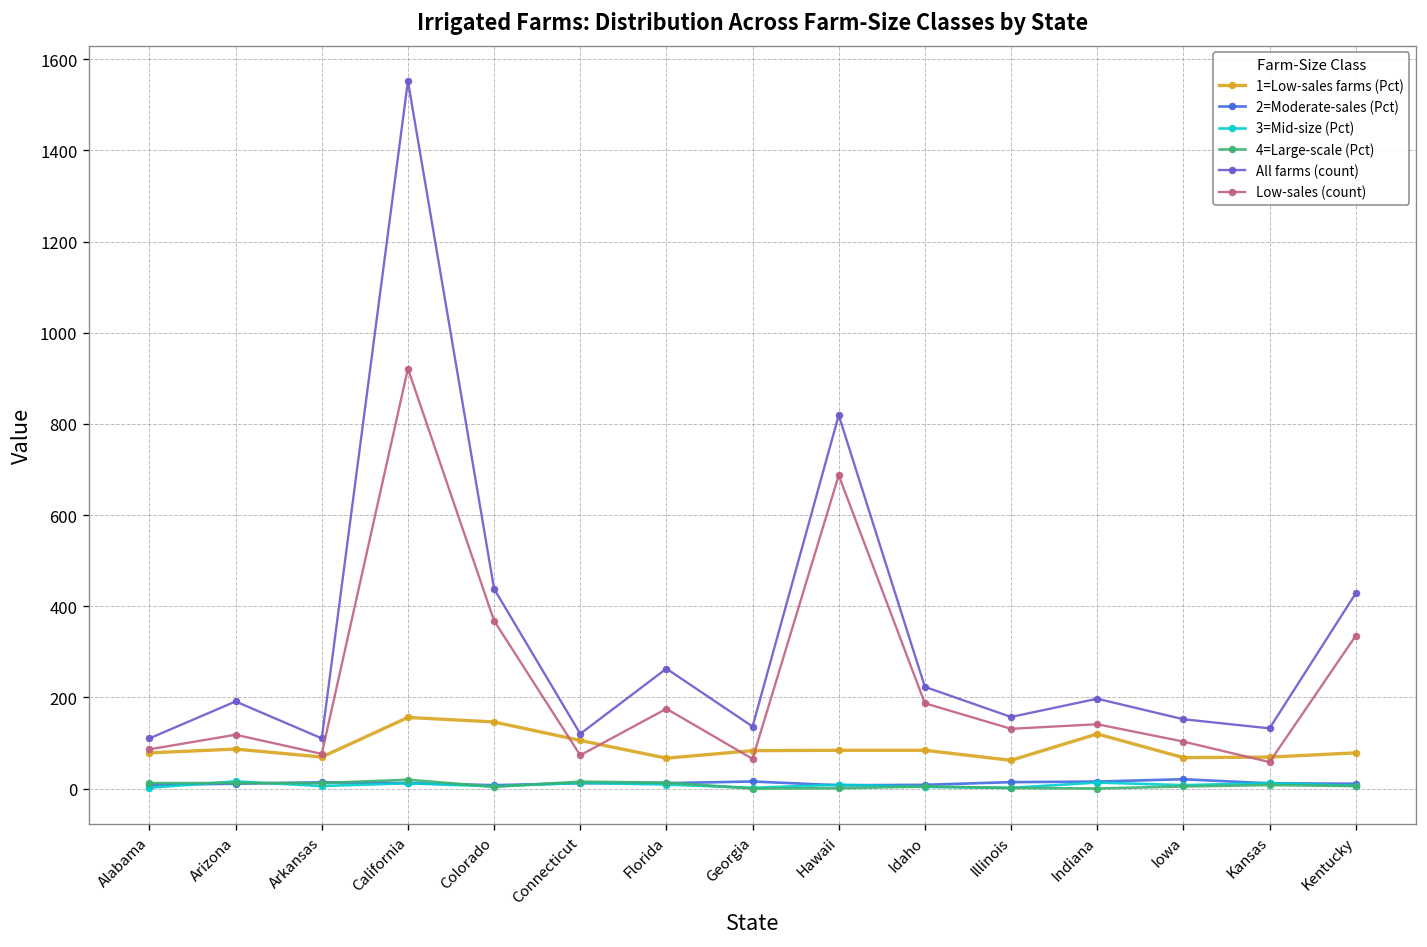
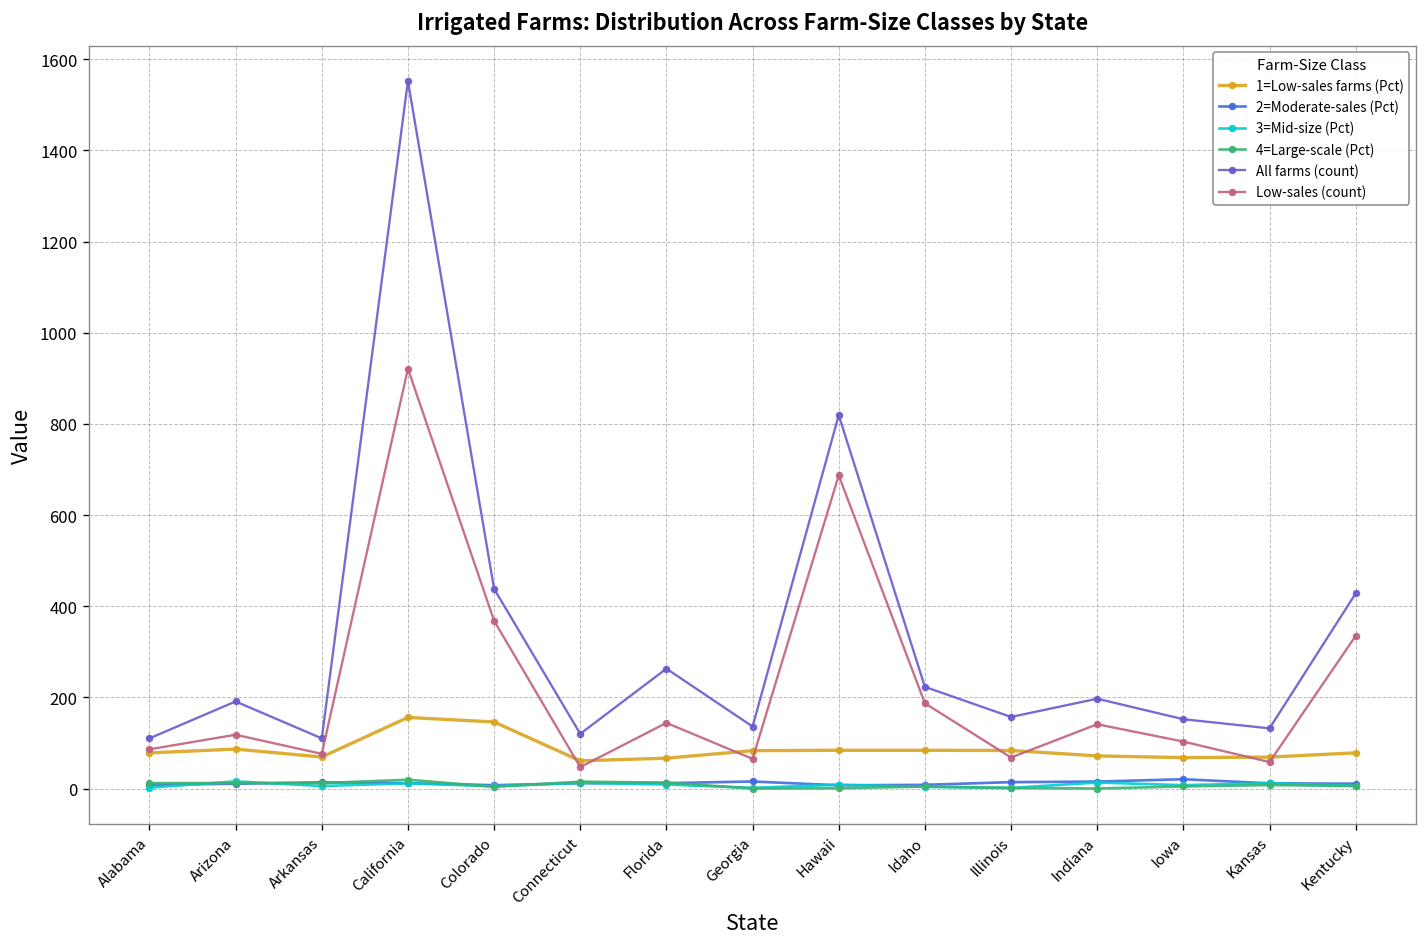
1=Low-sales farms (Pct), Connecticut: 110 -> 60
Low-sales (count), Connecticut: 70 -> 50
Low-sales (count), Florida: 180 -> 140
1=Low-sales farms (Pct), Illinois: 60 -> 80
Low-sales (count), Illinois: 130 -> 70
1=Low-sales farms (Pct), Indiana: 120 -> 70
